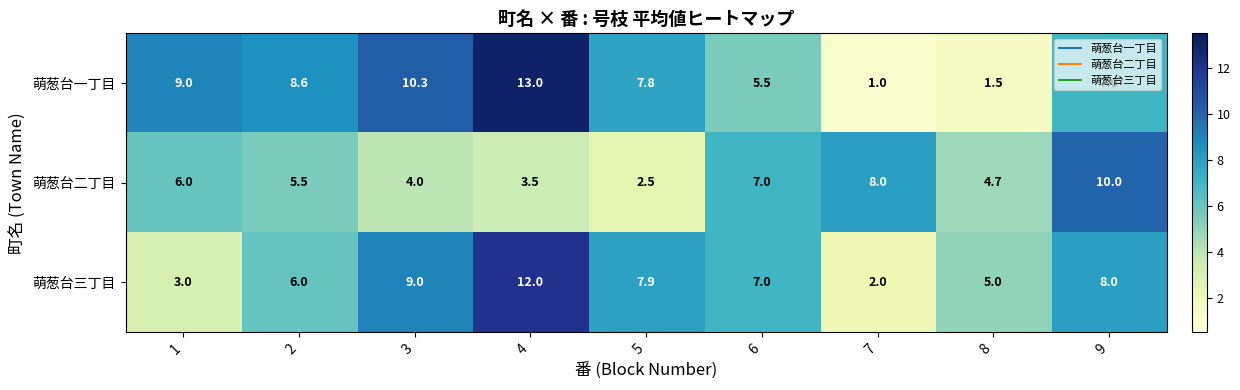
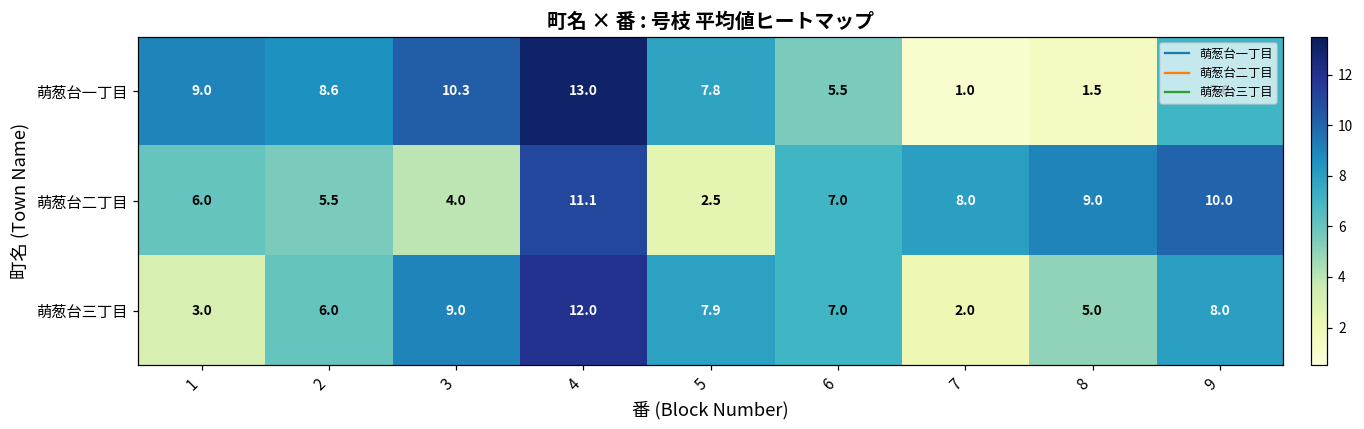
萌葱台二丁目, 4: 3.5 -> 11.1
萌葱台二丁目, 8: 4.7 -> 9.0
